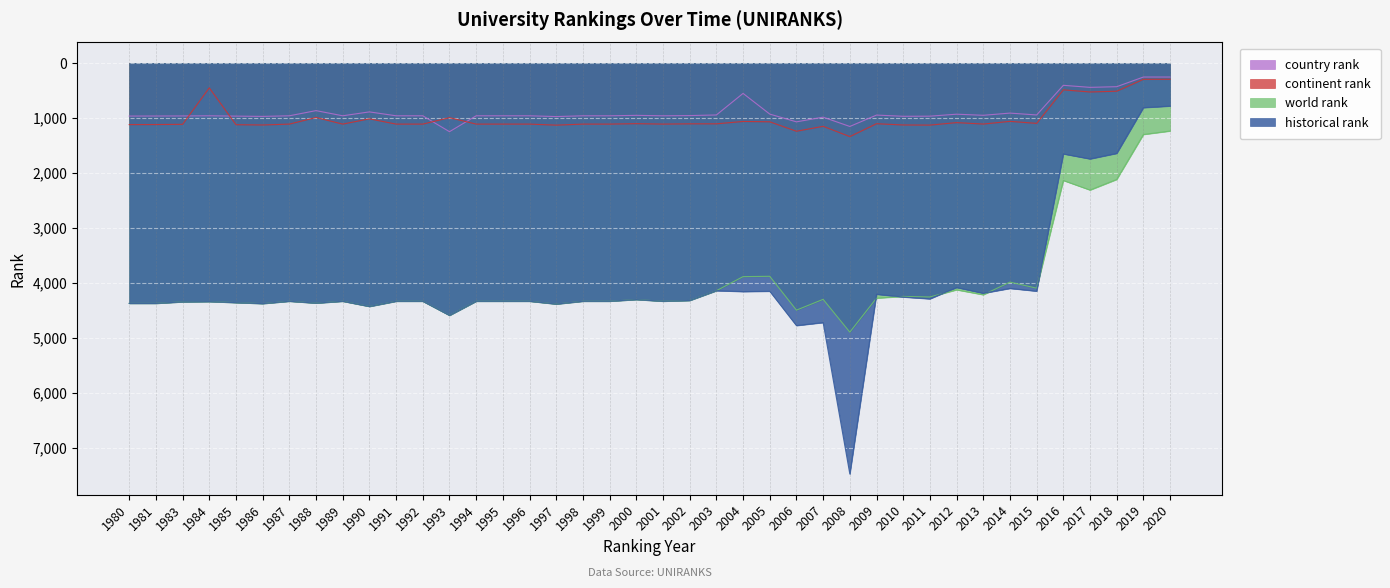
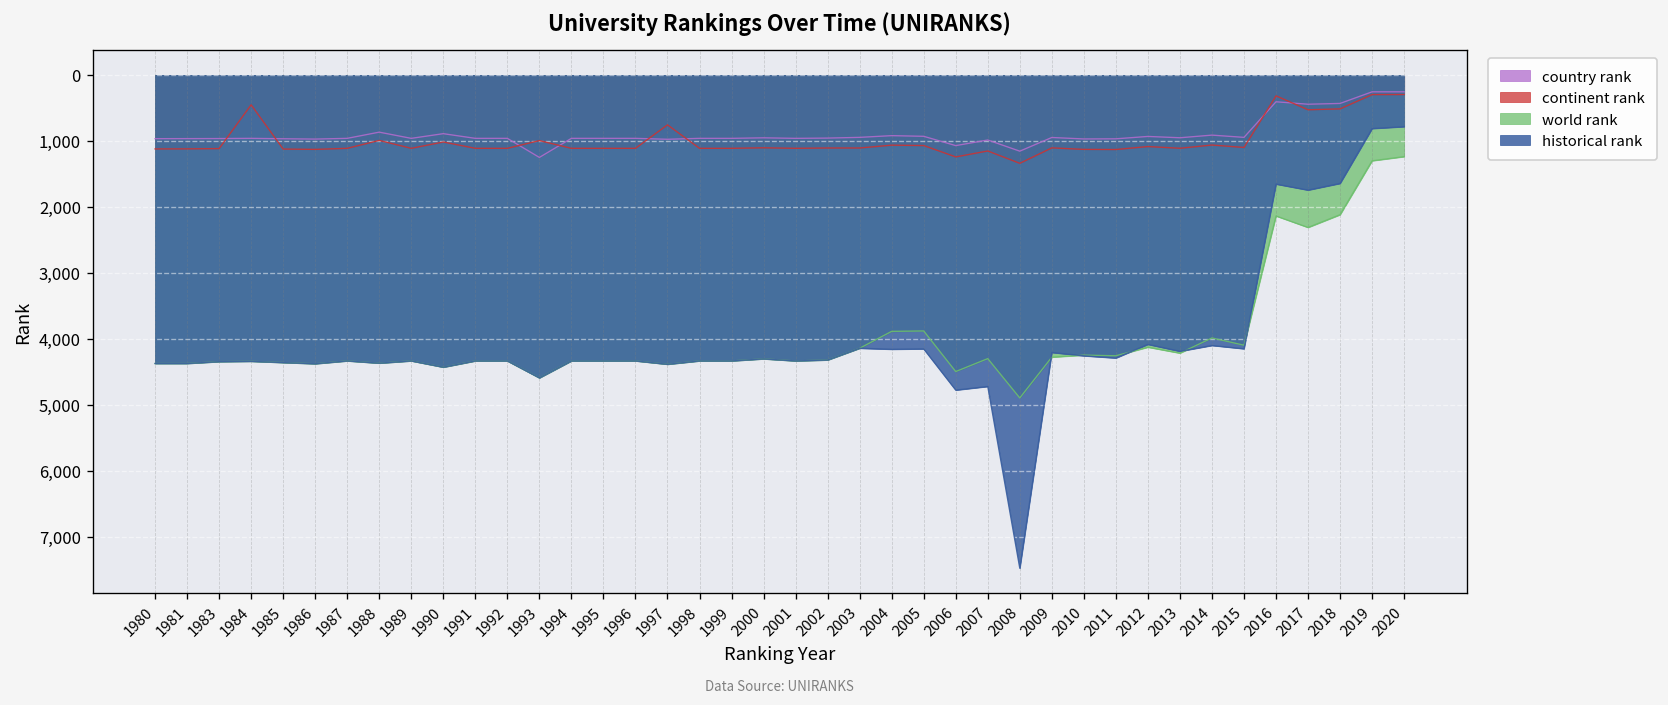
continent rank, 1997: 1,100 -> 800
country rank, 2004: 600 -> 900
continent rank, 2016: 500 -> 300
